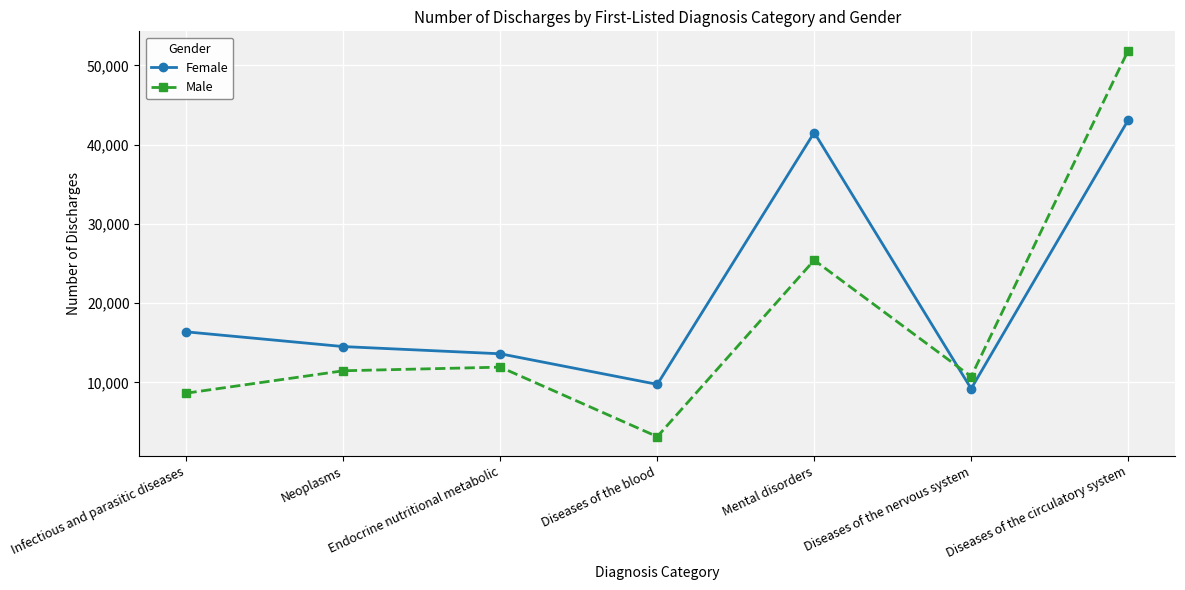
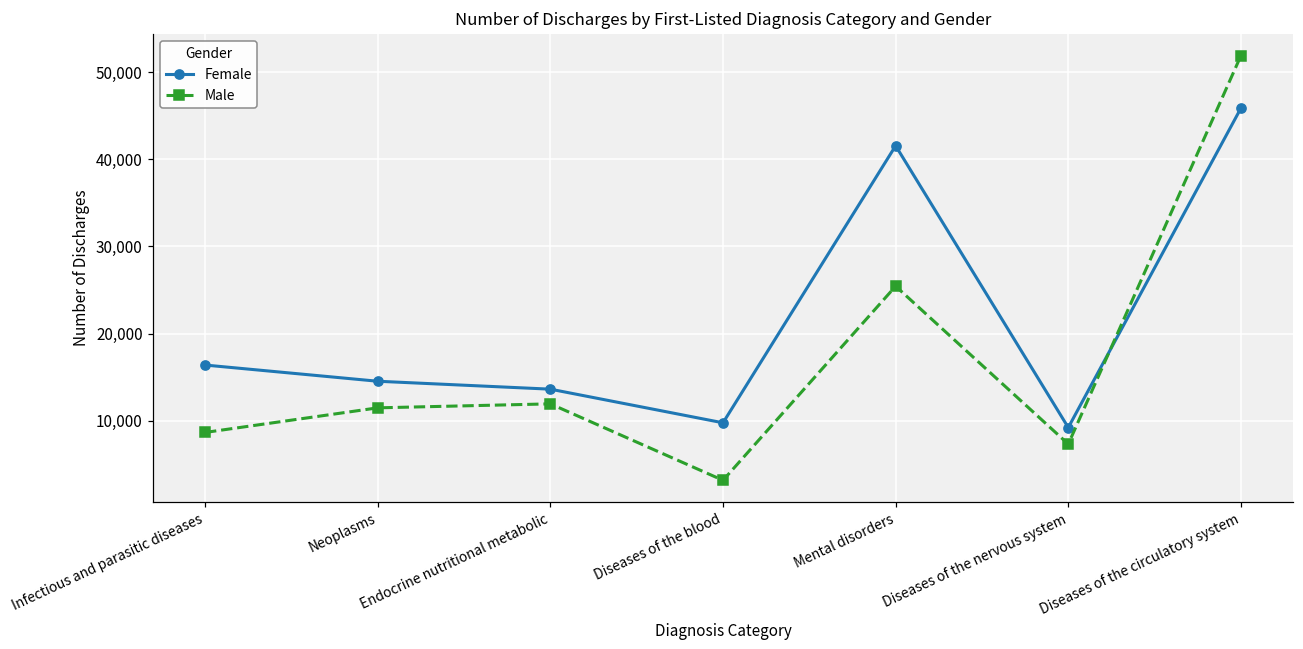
Male, Diseases of the nervous system: 11,000 -> 7,000
Female, Diseases of the circulatory system: 43,000 -> 46,000
